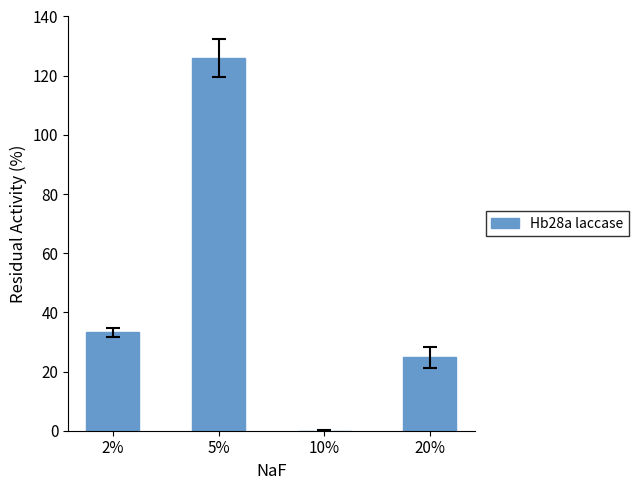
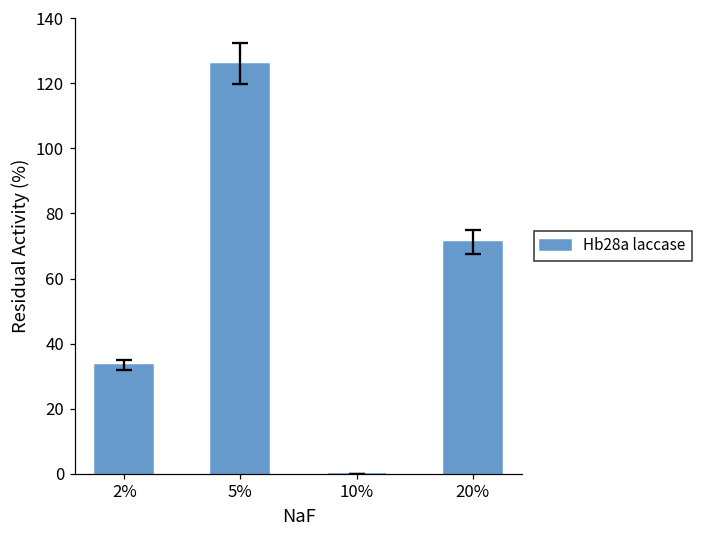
Hb28a laccase, 20%: 25 -> 71
